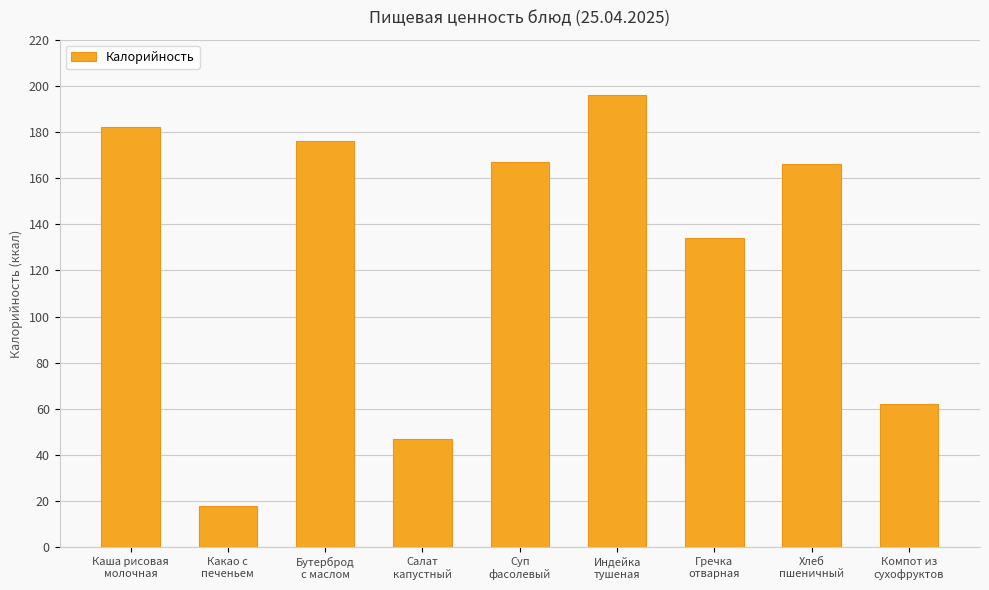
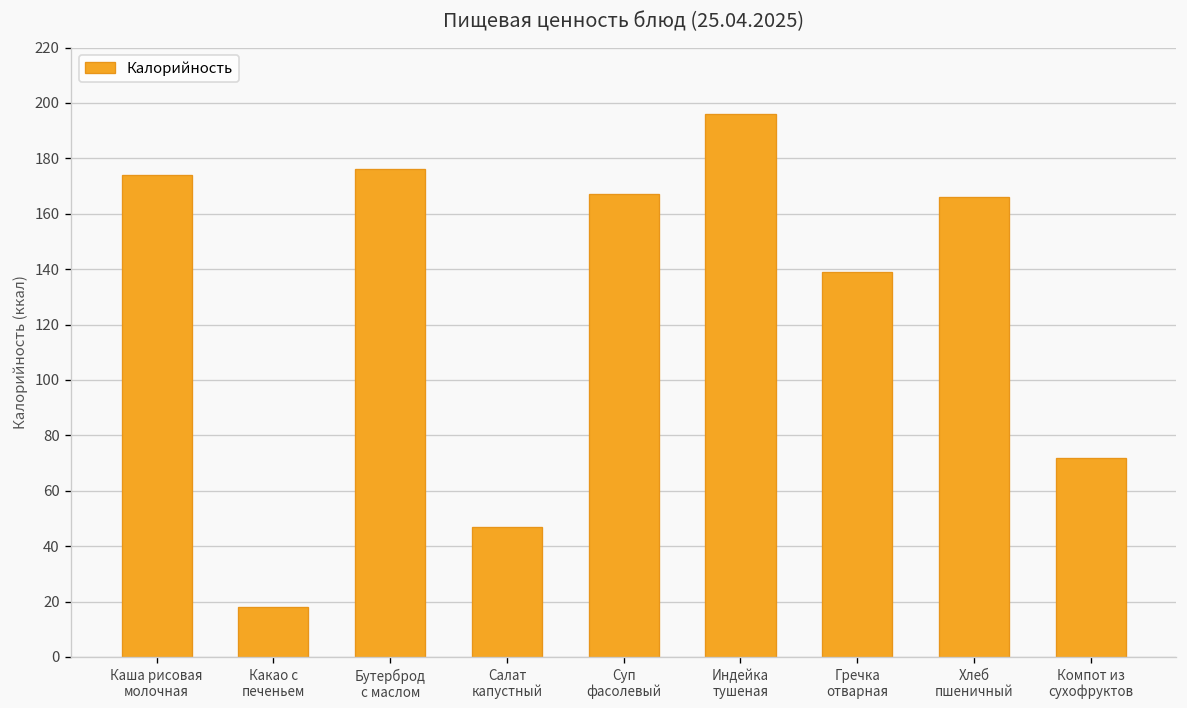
Каша рисовая молочная: 182 -> 174
Гречка отварная: 134 -> 139
Компот из сухофруктов: 62 -> 72
